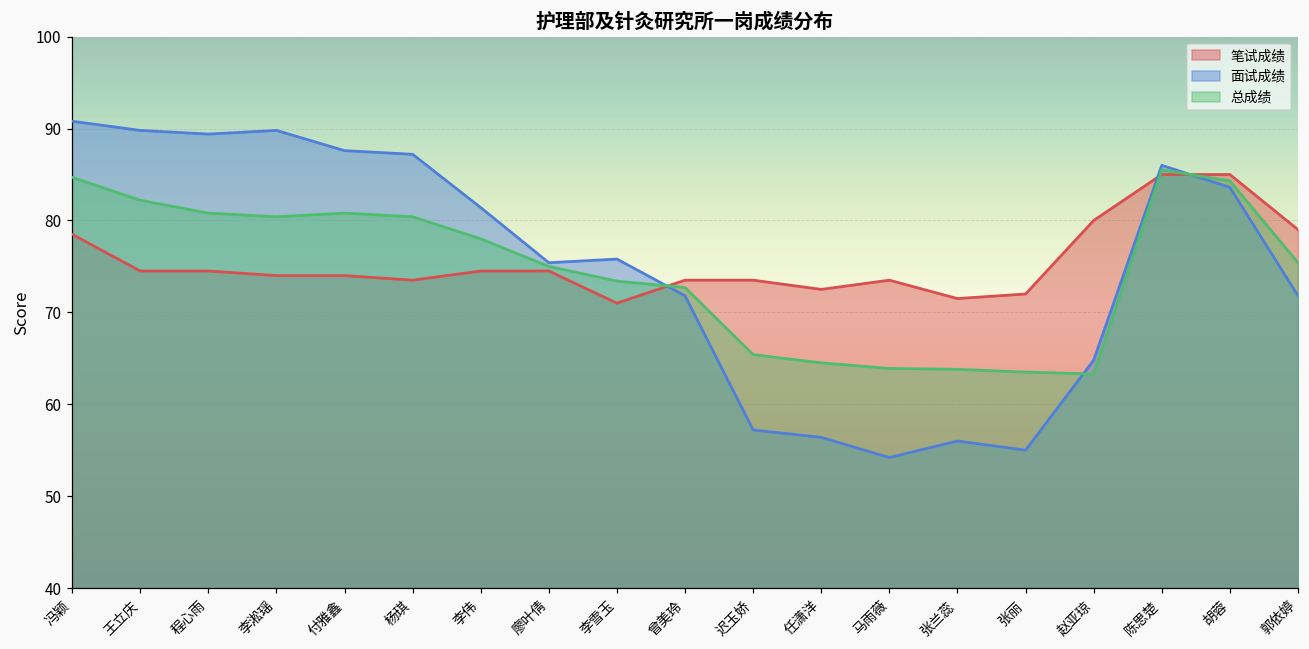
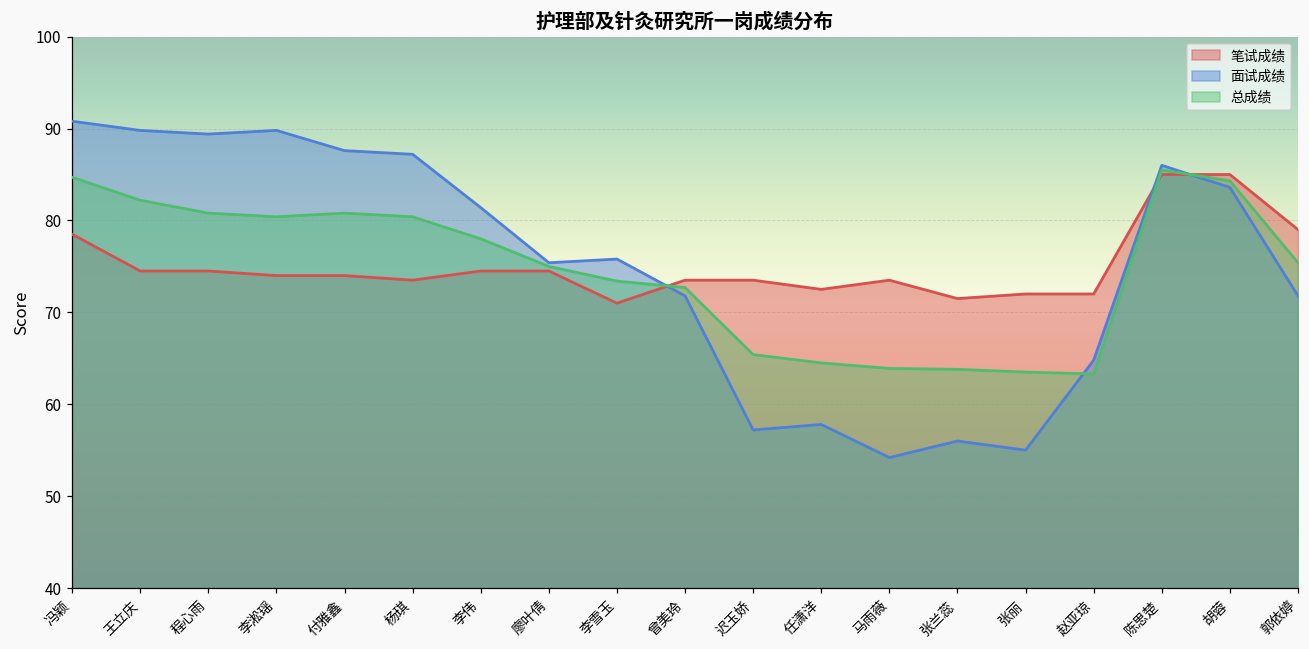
面试成绩, 任潇洋: 56 -> 58
笔试成绩, 赵亚琼: 80 -> 72
